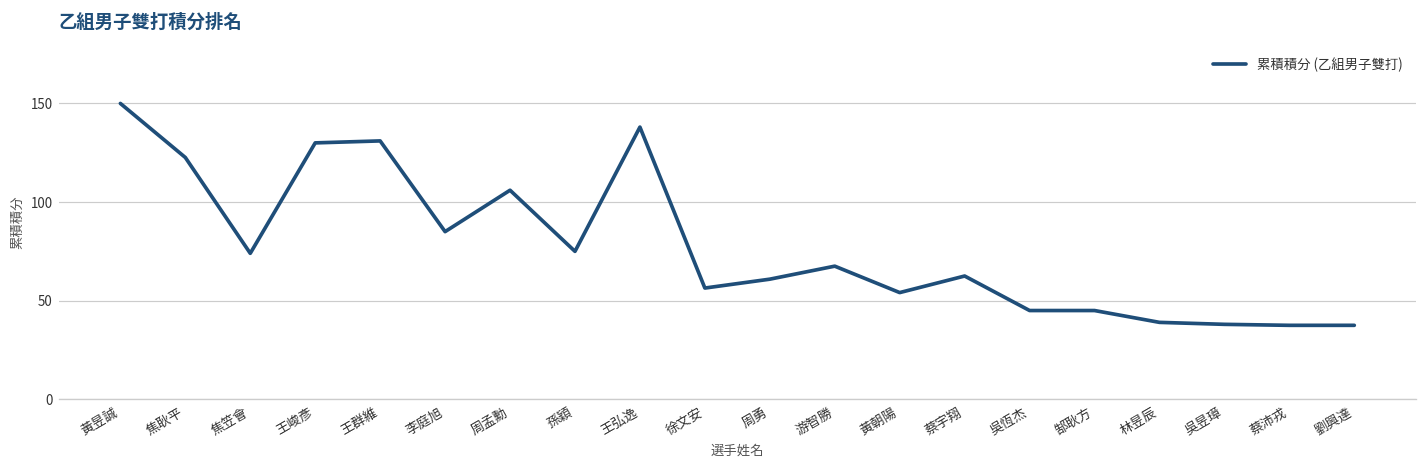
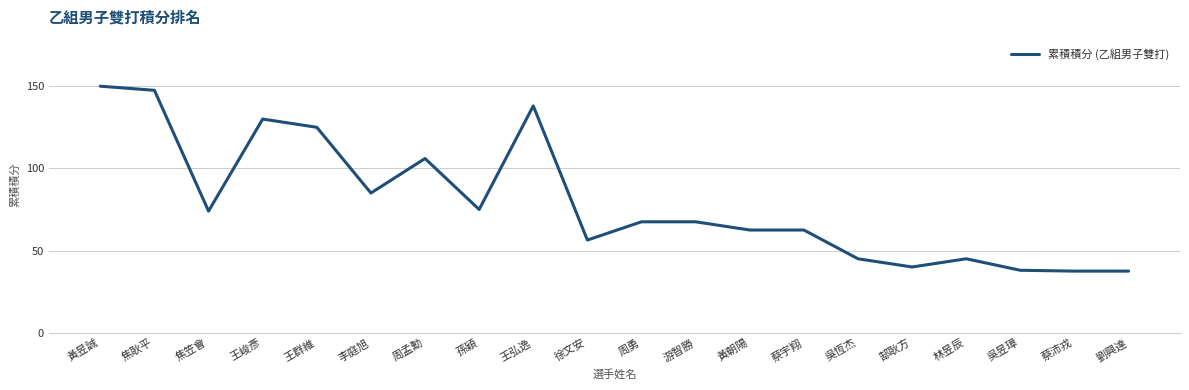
焦耿平: 123 -> 148
王群維: 131 -> 125
周勇: 61 -> 68
黃朝陽: 54 -> 63
郜耿方: 45 -> 40
林昱辰: 39 -> 45
